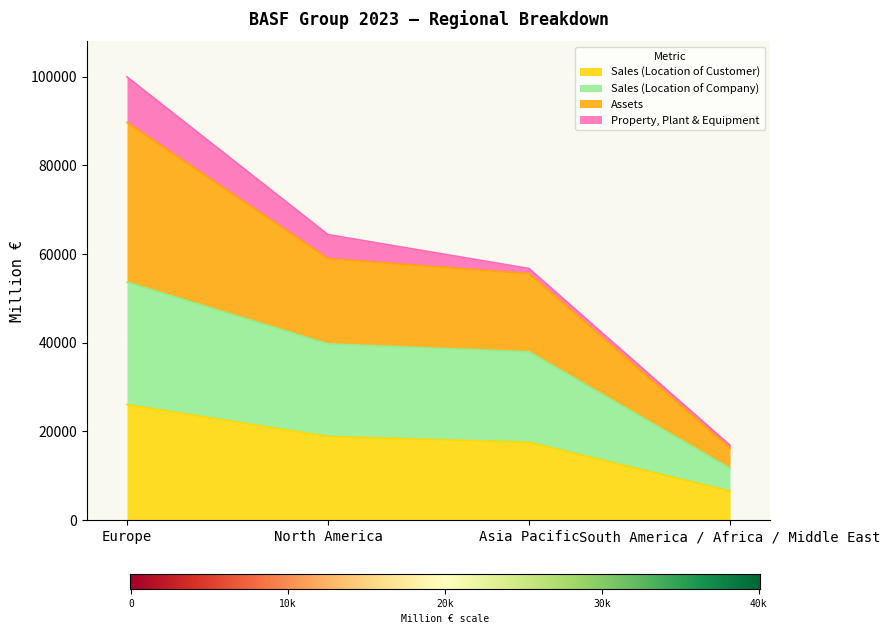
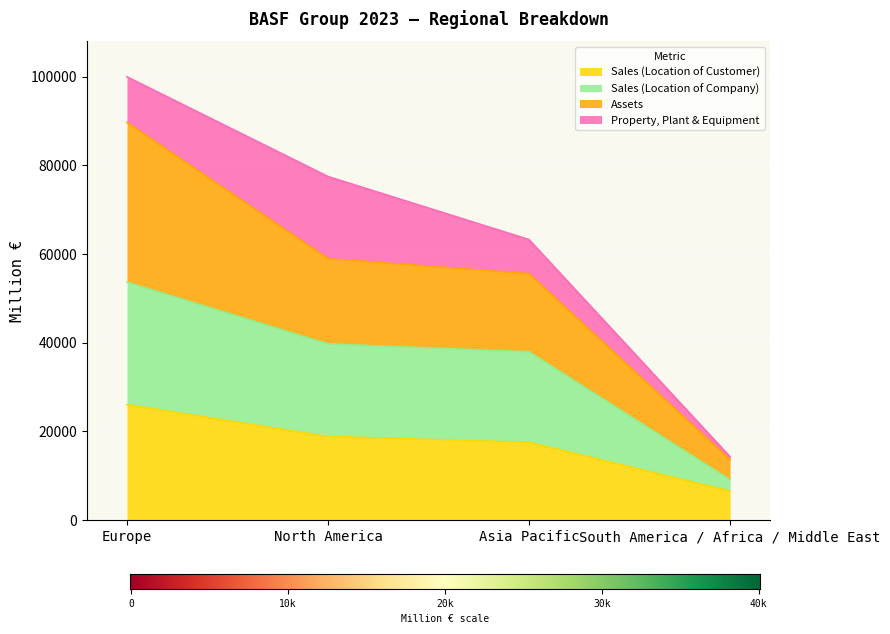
Property, Plant & Equipment, North America: 5000 -> 19000
Property, Plant & Equipment, Asia Pacific: 1000 -> 8000
Sales (Location of Company), South America / Africa / Middle East: 5000 -> 3000
